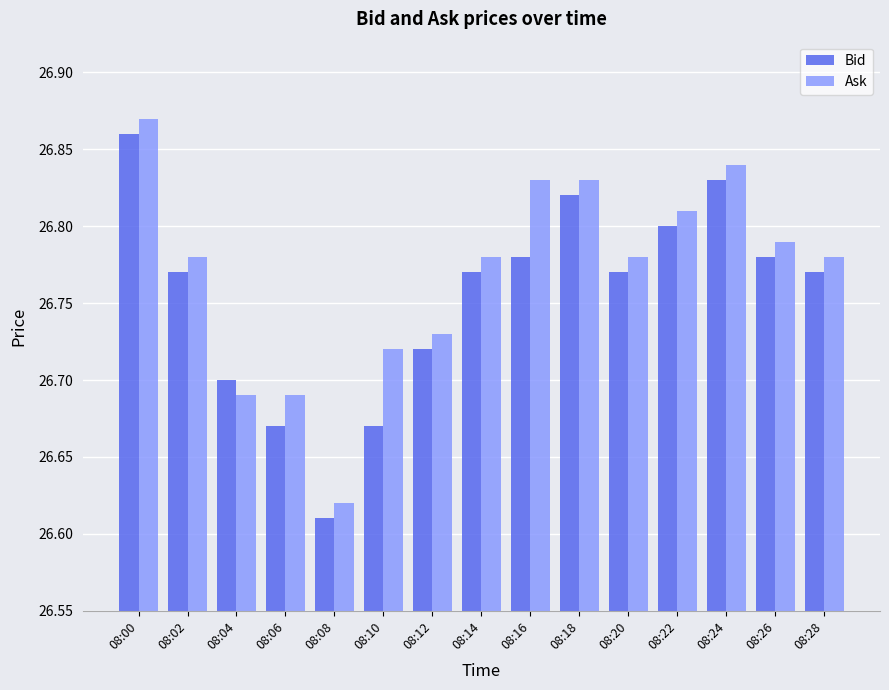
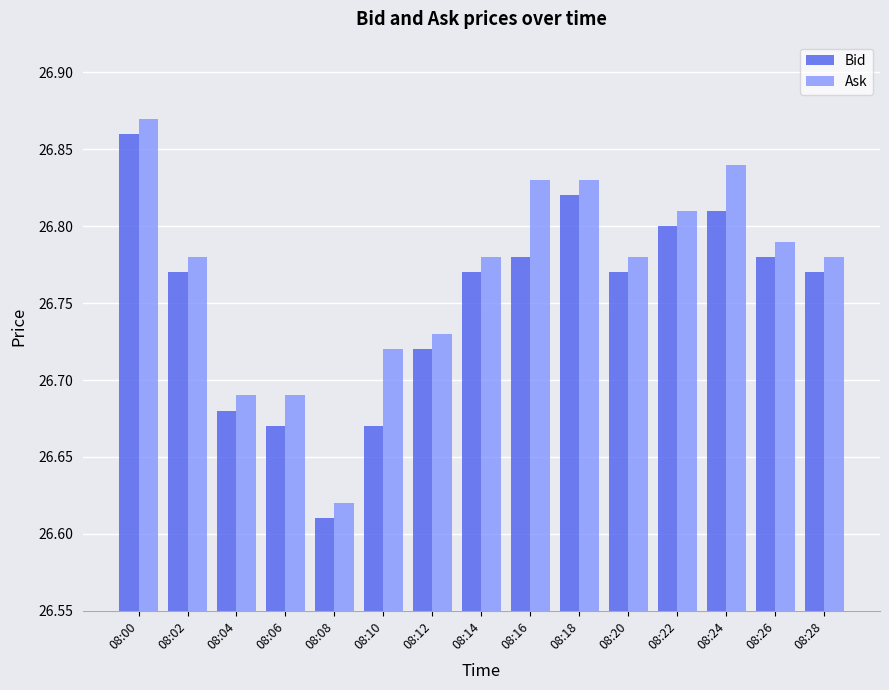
Bid, 08:04: 26.70 -> 26.68
Bid, 08:24: 26.83 -> 26.81
